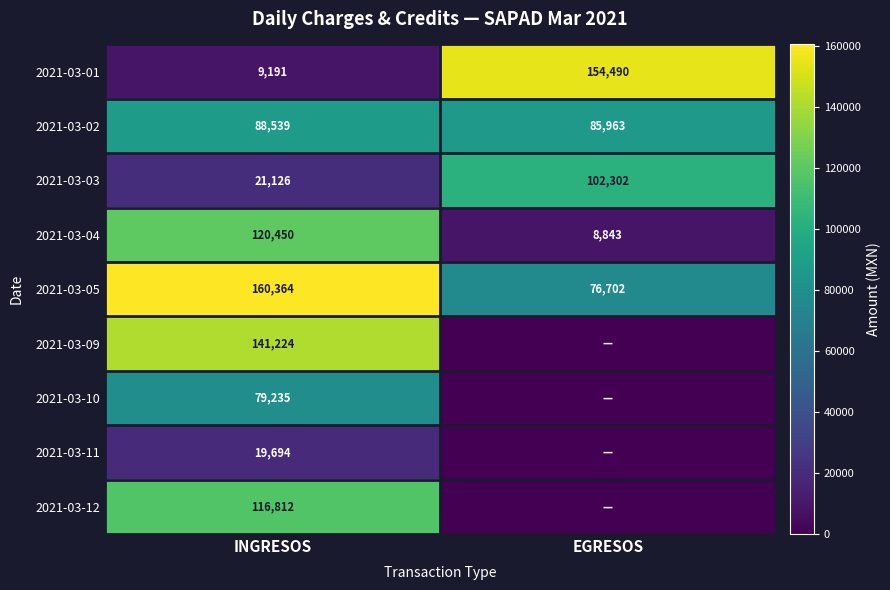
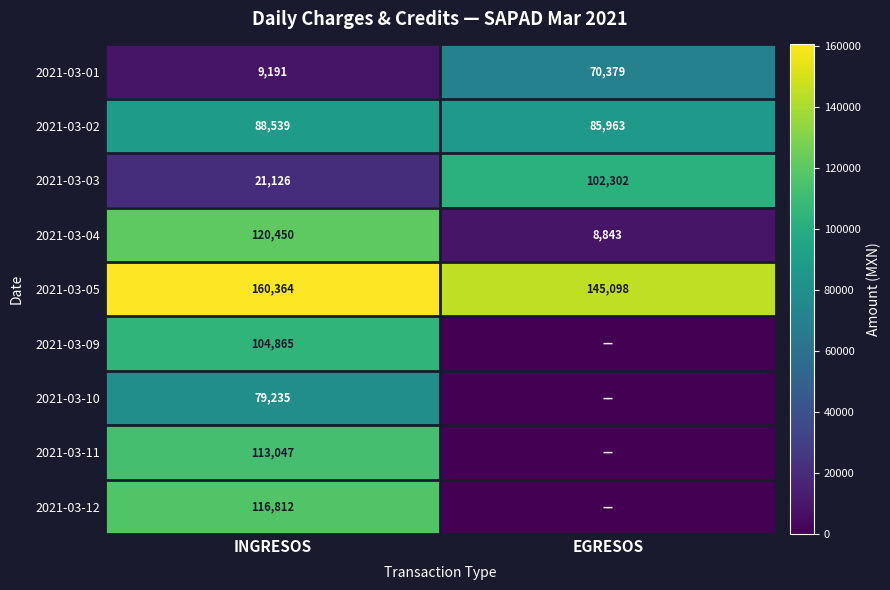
2021-03-01, EGRESOS: 154,490 -> 70,379
2021-03-05, EGRESOS: 76,702 -> 145,098
2021-03-09, INGRESOS: 141,224 -> 104,865
2021-03-11, INGRESOS: 19,694 -> 113,047
